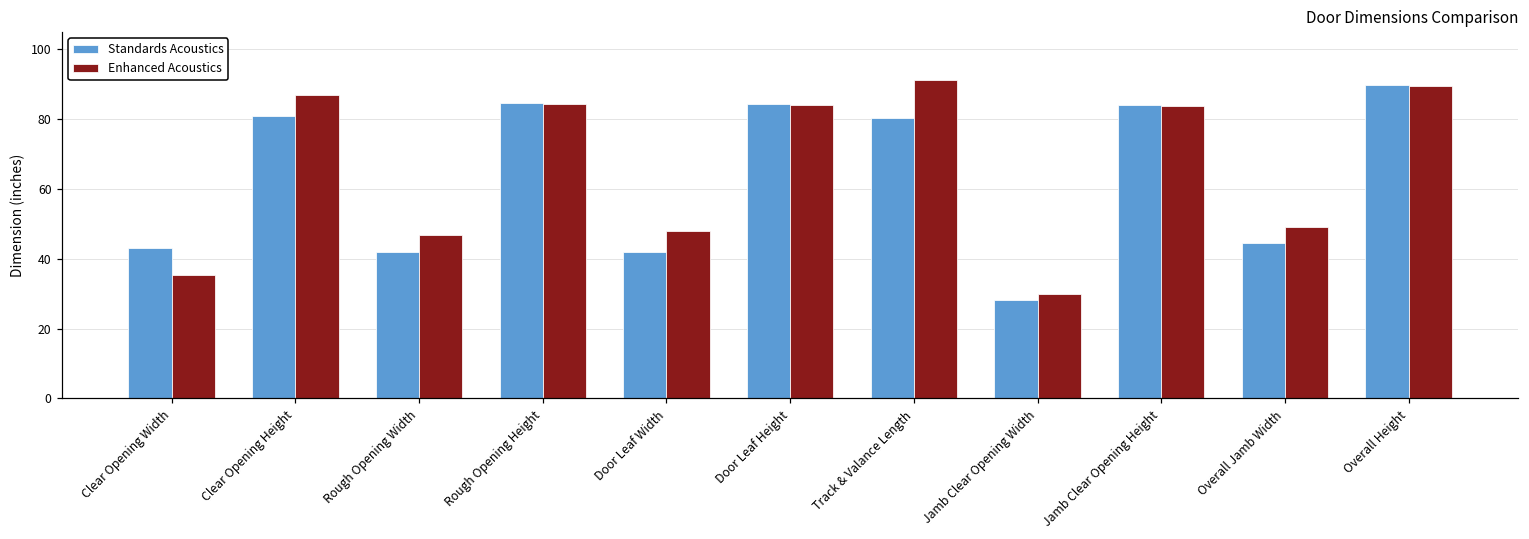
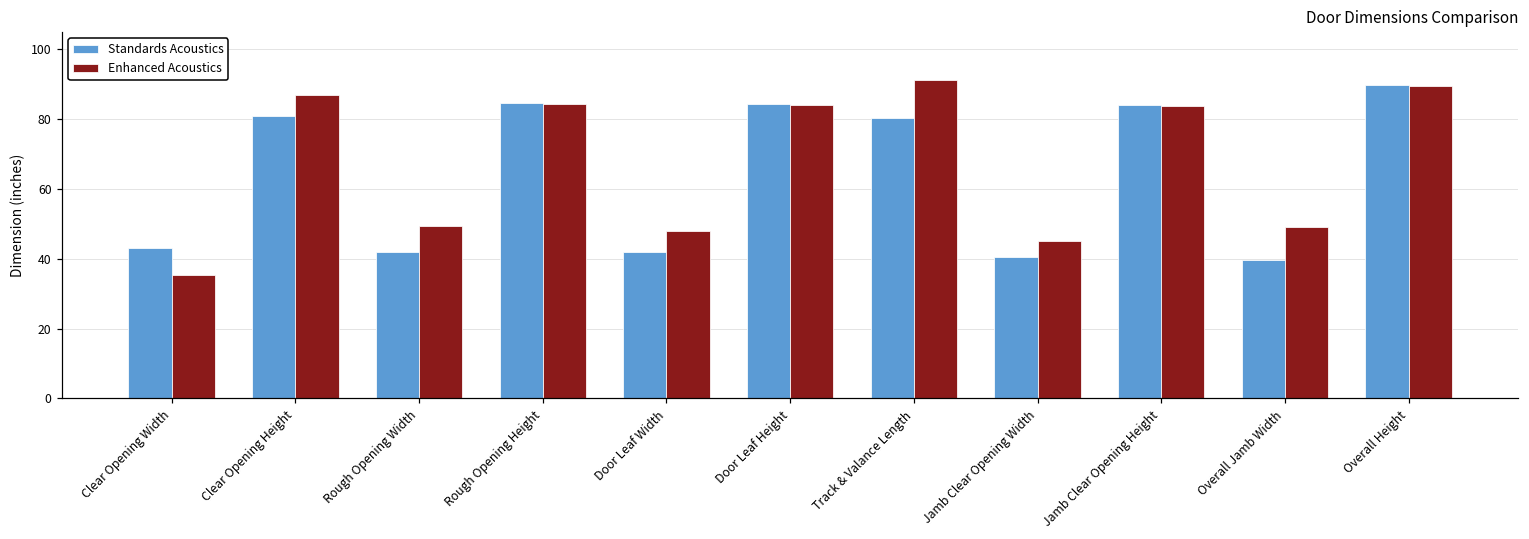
Enhanced Acoustics, Rough Opening Width: 47 -> 49
Standards Acoustics, Jamb Clear Opening Width: 28 -> 41
Enhanced Acoustics, Jamb Clear Opening Width: 30 -> 45
Standards Acoustics, Overall Jamb Width: 45 -> 40
